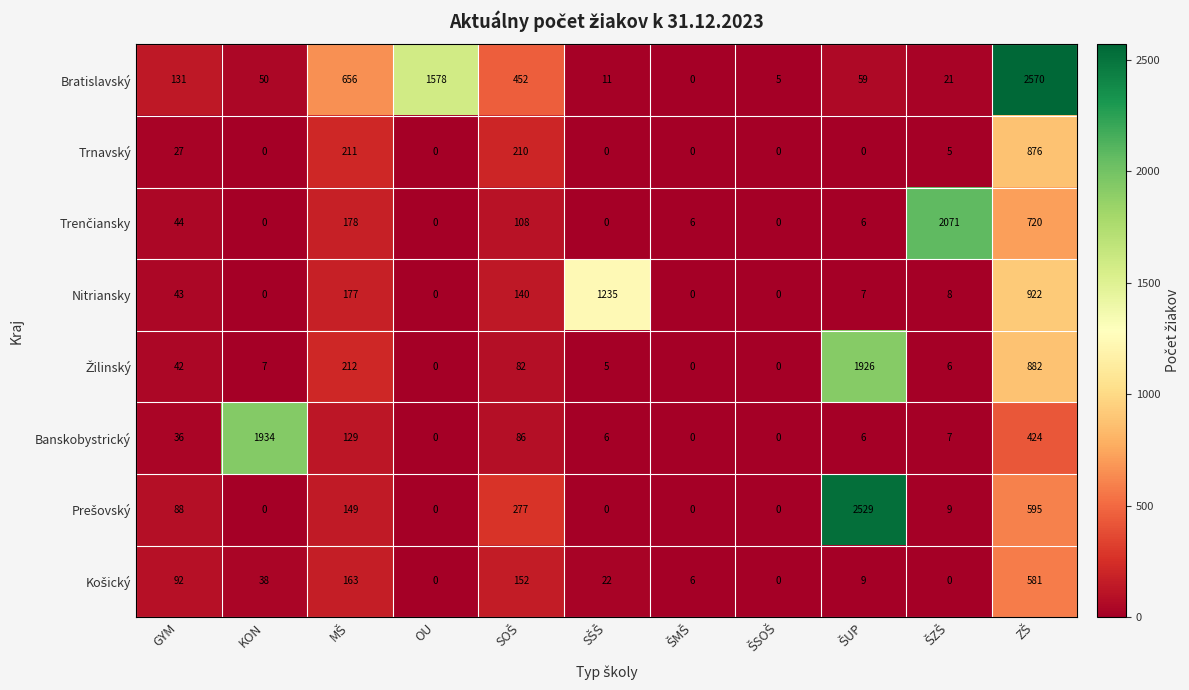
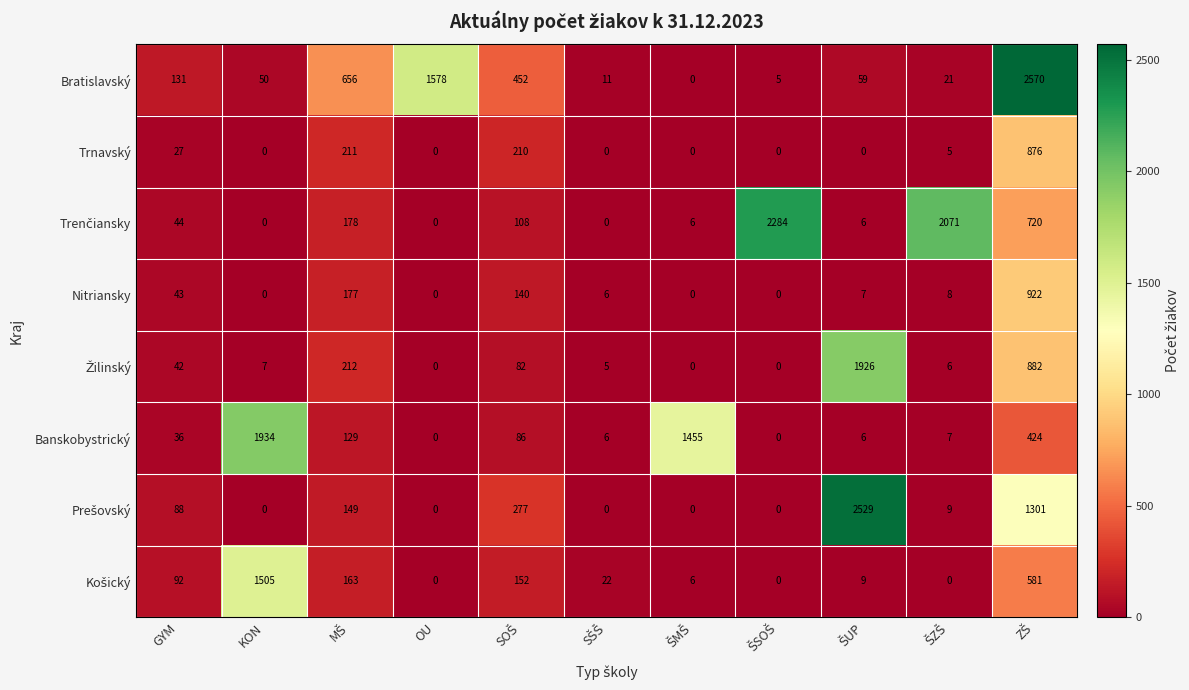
Trenčiansky, ŠSOŠ: 0 -> 2284
Nitriansky, SŠŠ: 1235 -> 6
Banskobystrický, ŠMŠ: 0 -> 1455
Prešovský, ZŠ: 595 -> 1301
Košický, KON: 38 -> 1505
